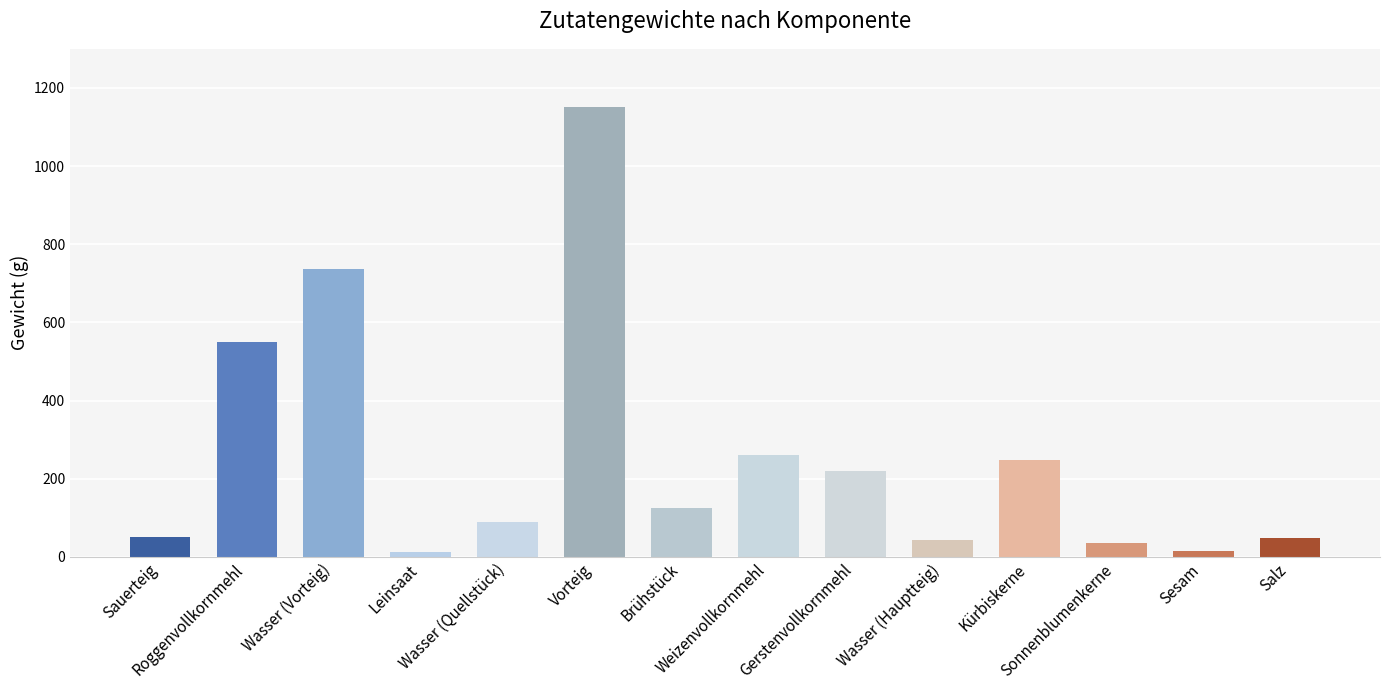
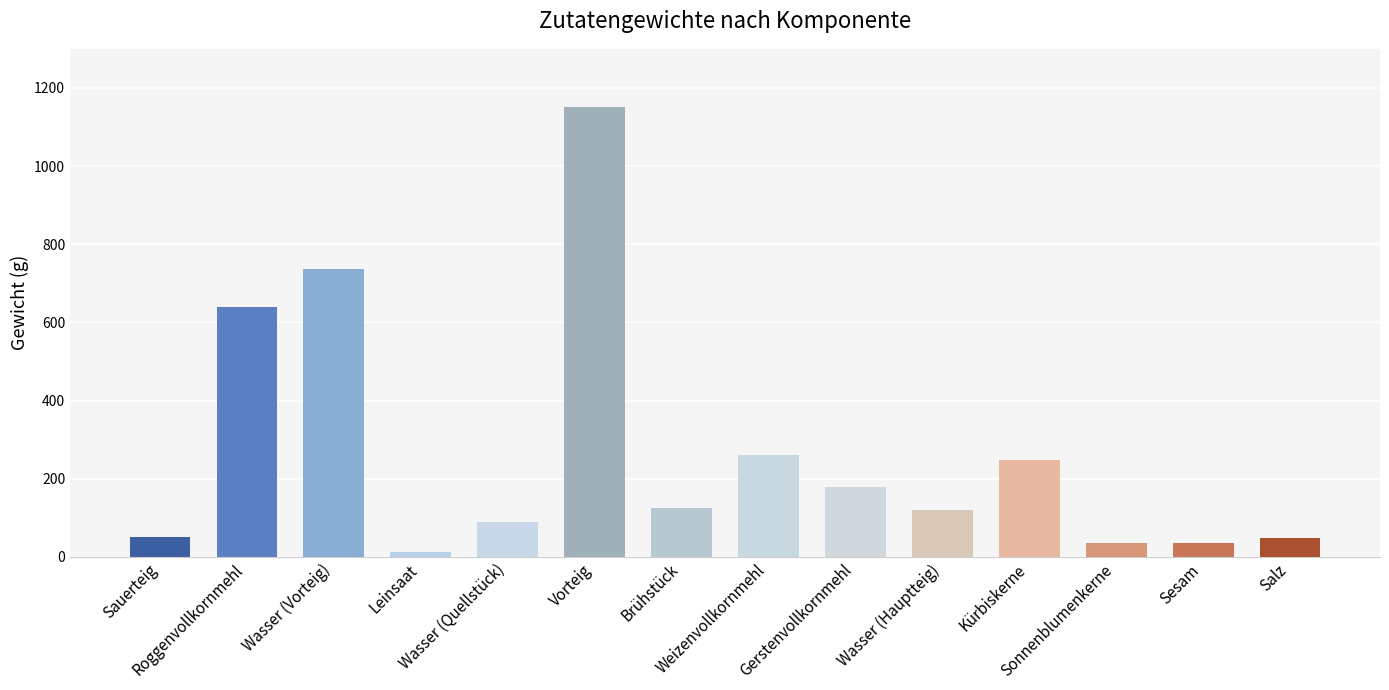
Roggenvollkornmehl: 550 -> 640
Gerstenvollkornmehl: 220 -> 180
Wasser (Hauptteig): 40 -> 120
Sesam: 10 -> 40
